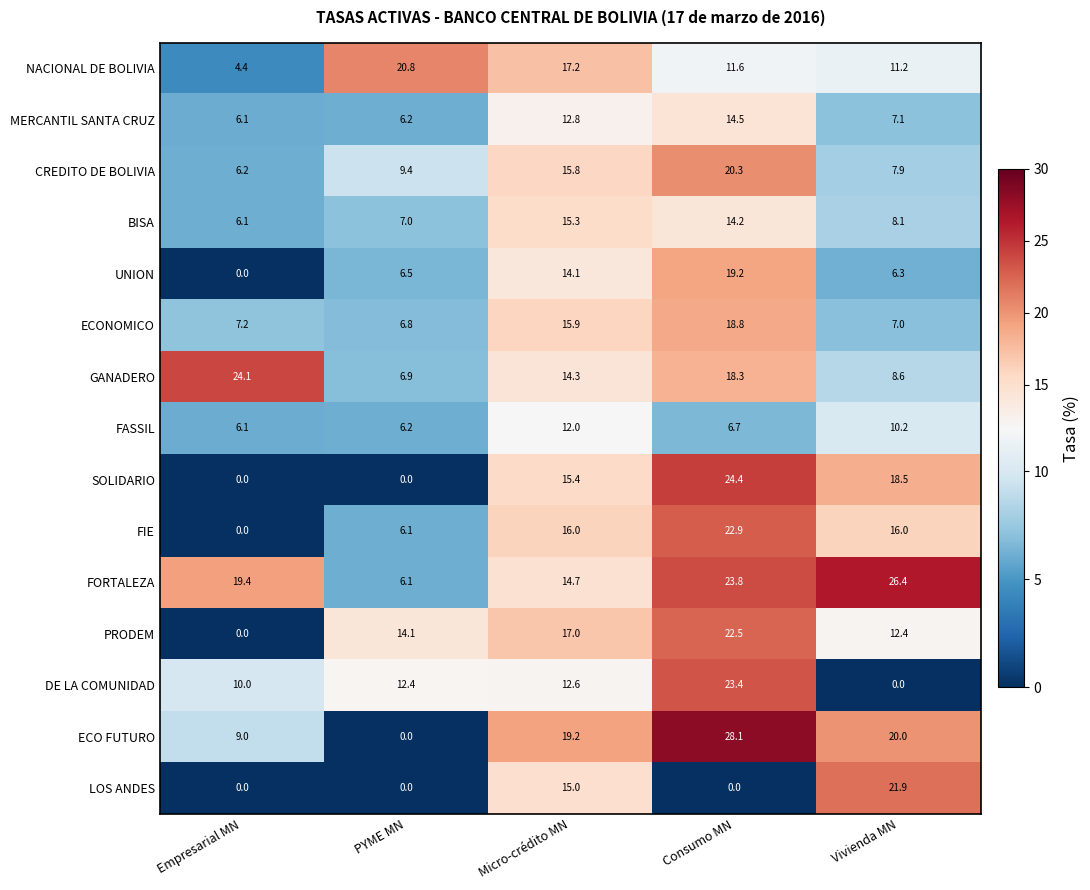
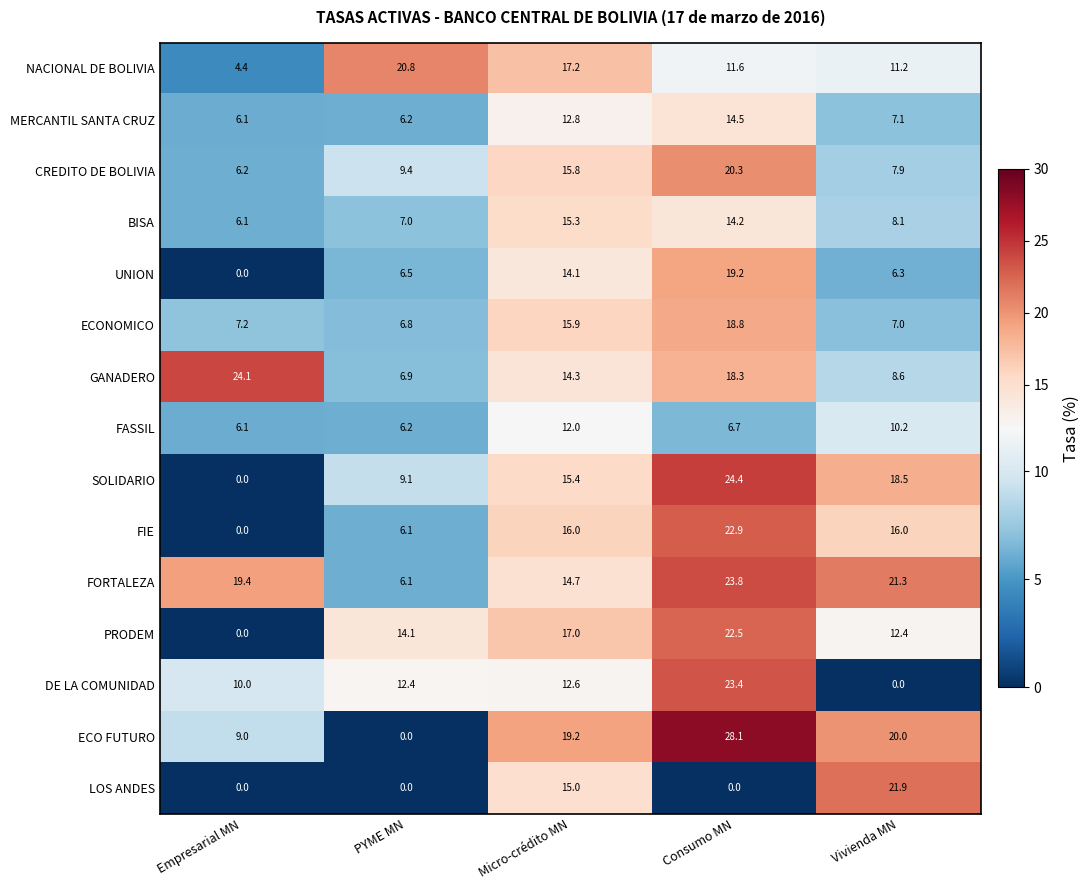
SOLIDARIO, PYME MN: 0.0 -> 9.1
FORTALEZA, Vivienda MN: 26.4 -> 21.3
